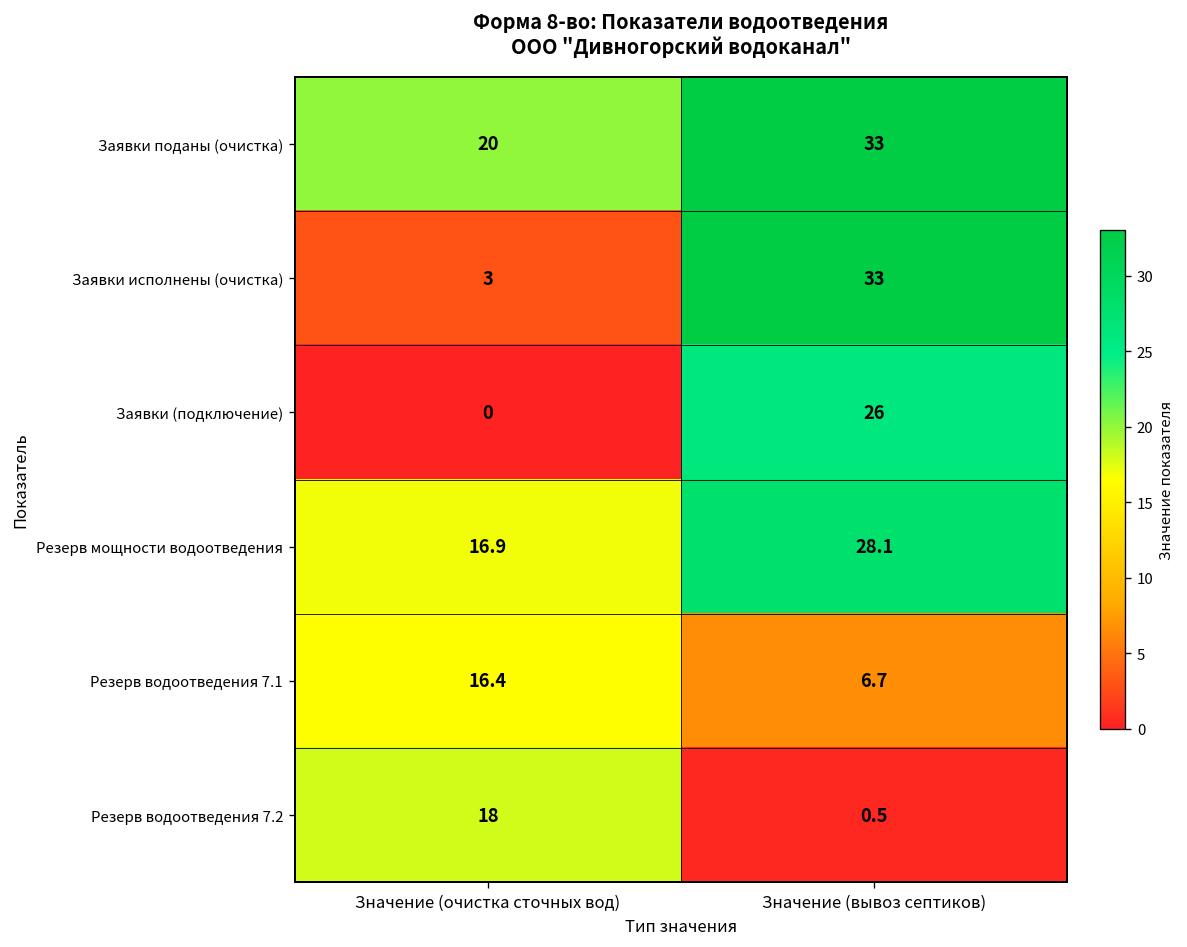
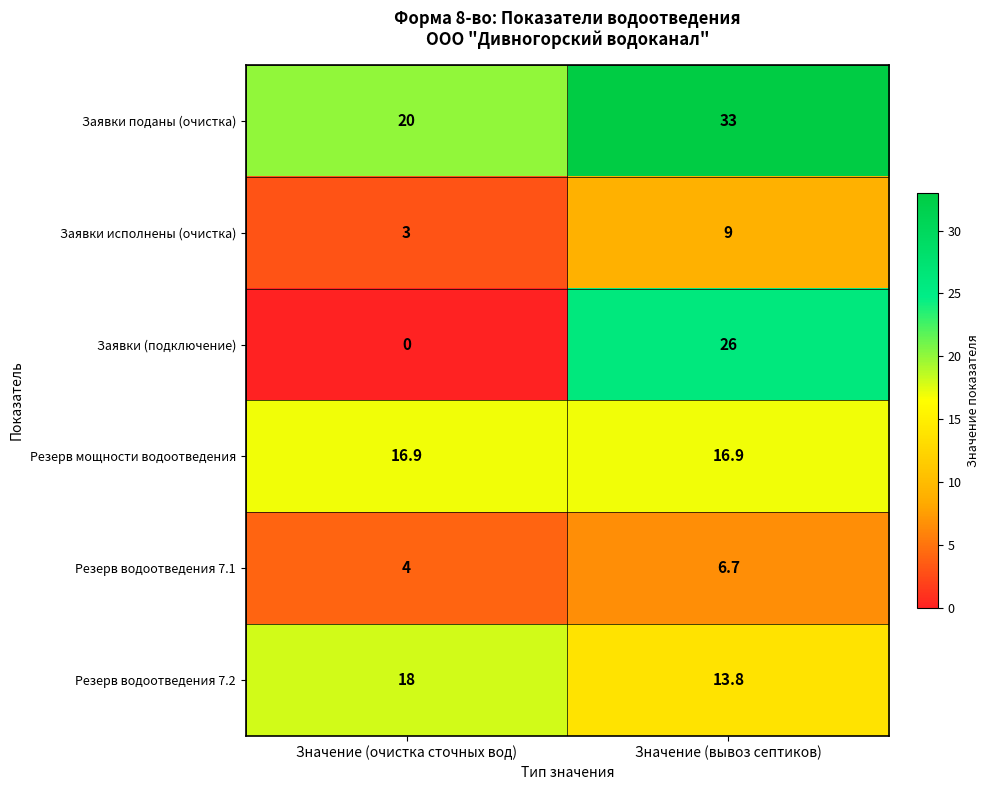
Заявки исполнены (очистка), Значение (вывоз септиков): 33 -> 9
Резерв мощности водоотведения, Значение (вывоз септиков): 28.1 -> 16.9
Резерв водоотведения 7.1, Значение (очистка сточных вод): 16.4 -> 4
Резерв водоотведения 7.2, Значение (вывоз септиков): 0.5 -> 13.8
